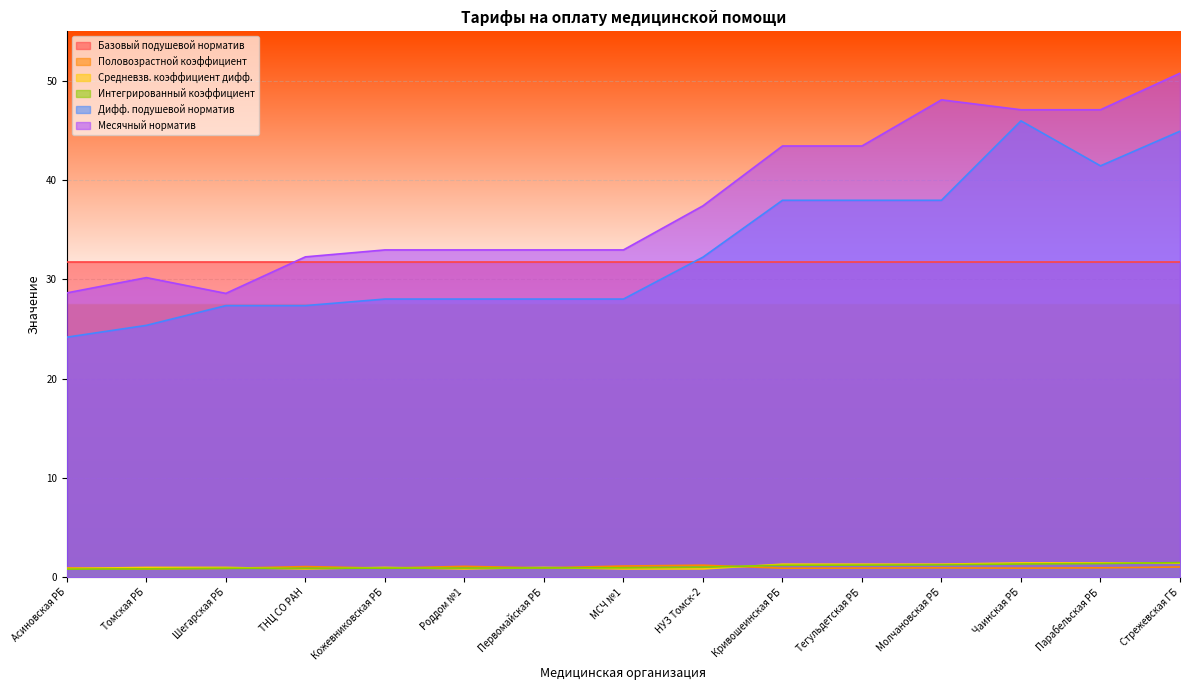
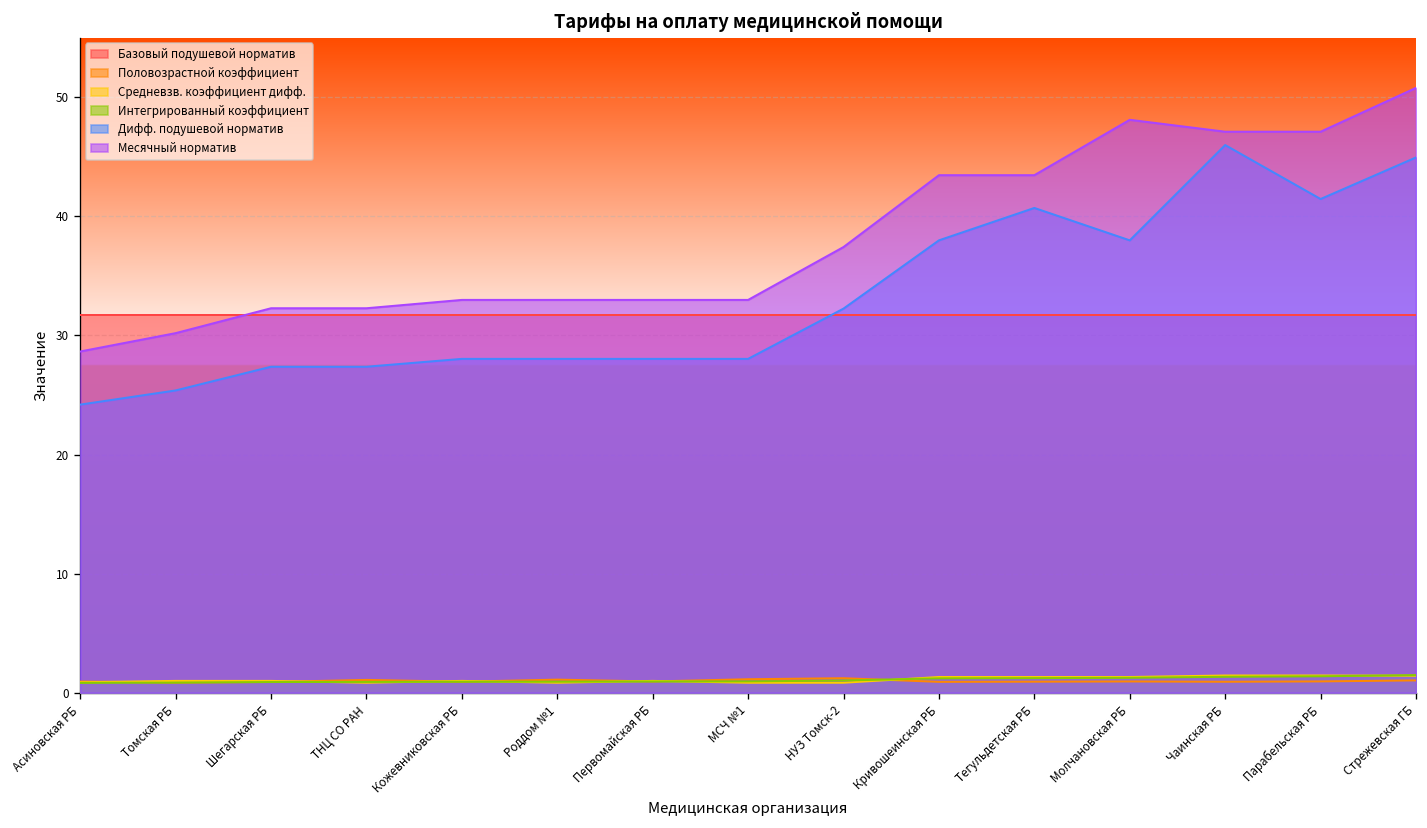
Месячный норматив, Шегарская РБ: 29 -> 32
Дифф. подушевой норматив, Тегульдетская РБ: 38 -> 41
